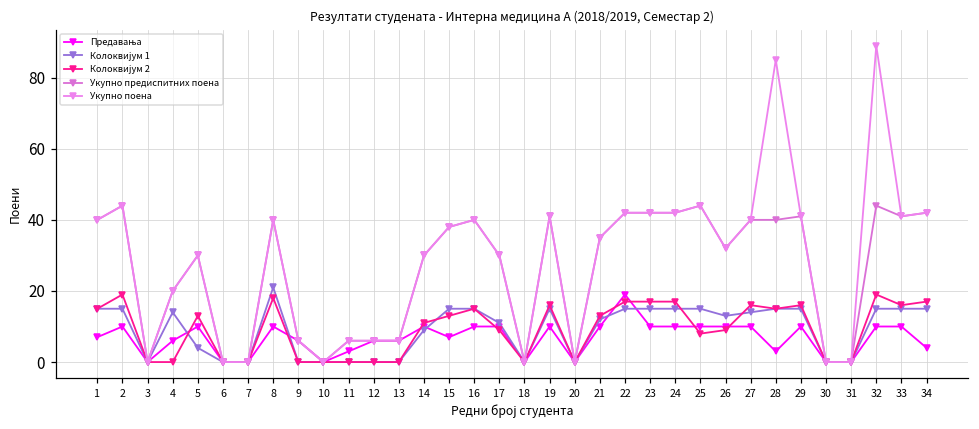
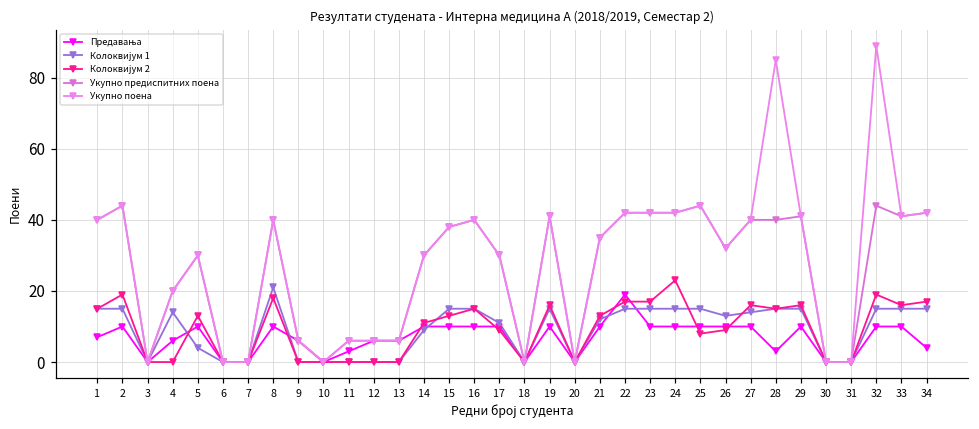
Предавања, 15: 7 -> 10
Колоквијум 2, 24: 17 -> 23
